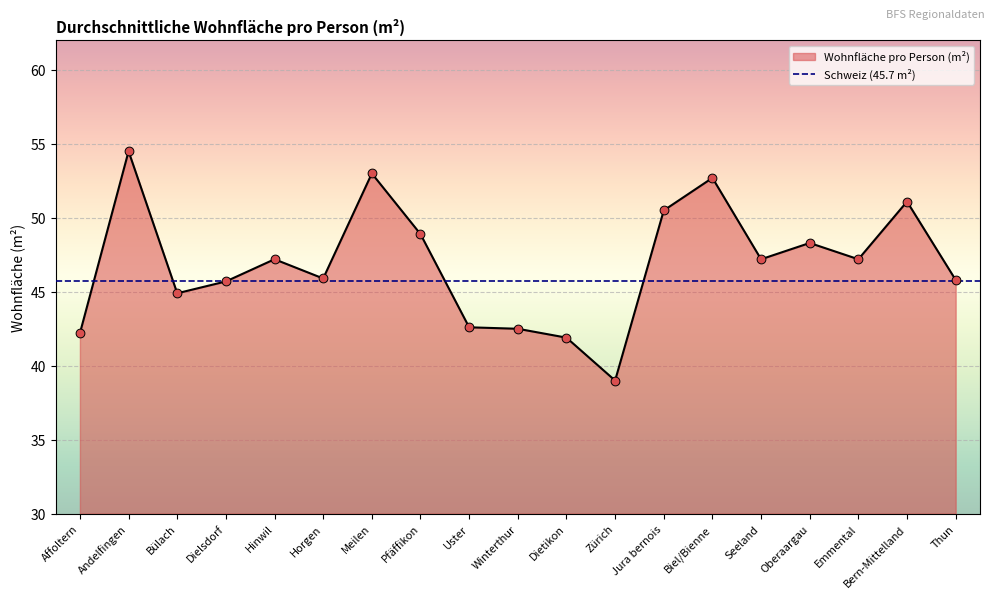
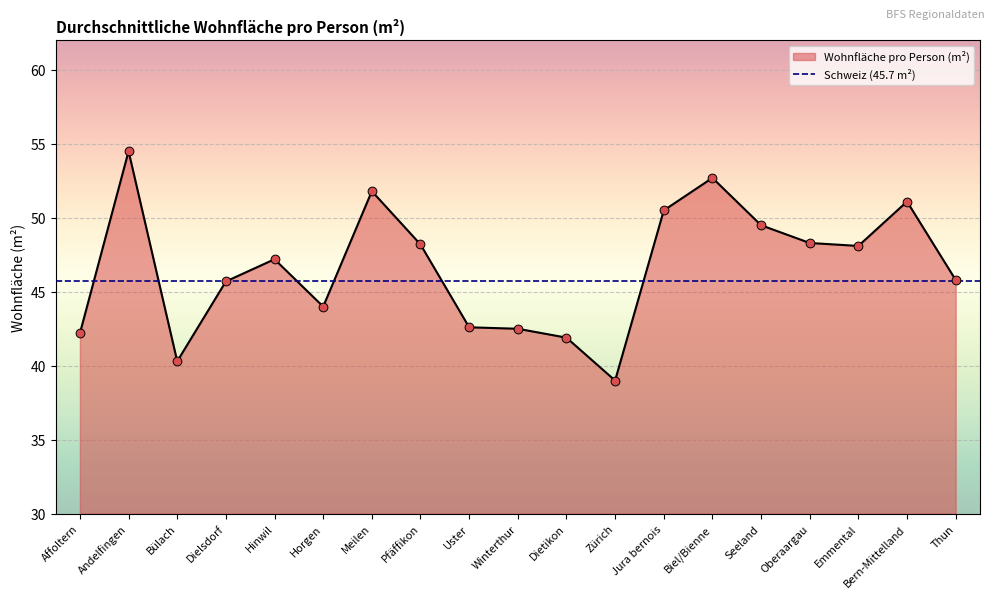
Bülach: 44.9 -> 40.3
Horgen: 45.9 -> 44.0
Meilen: 53.0 -> 51.8
Pfäffikon: 48.9 -> 48.2
Seeland: 47.2 -> 49.5
Emmental: 47.2 -> 48.1
